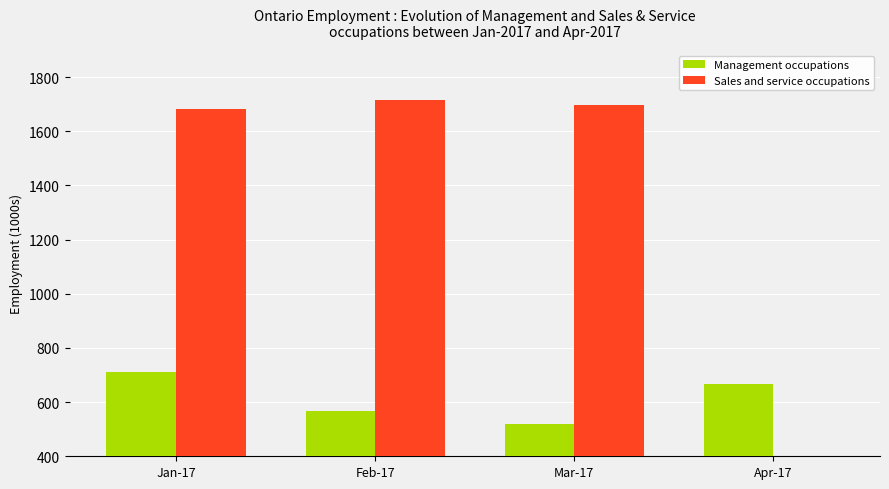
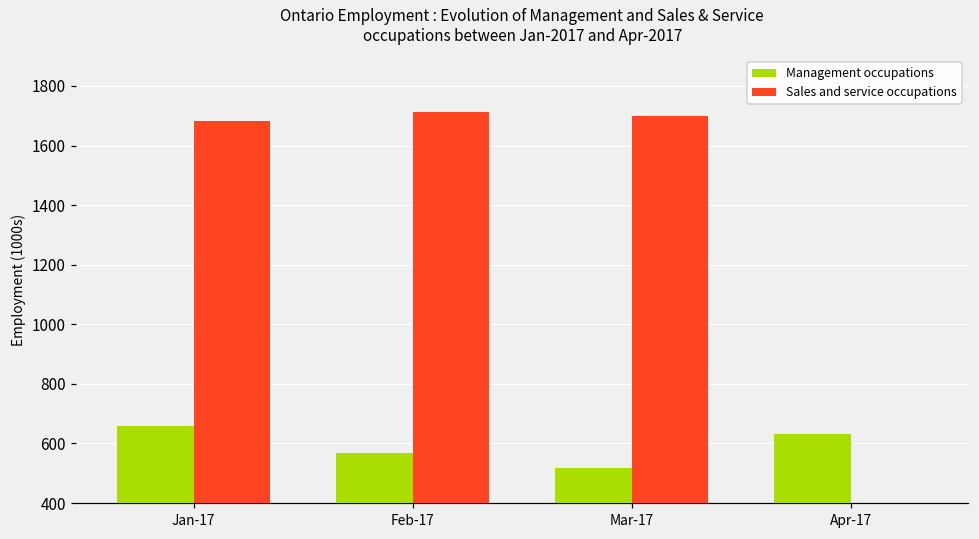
Management occupations, Jan-17: 710 -> 660
Management occupations, Apr-17: 670 -> 630
